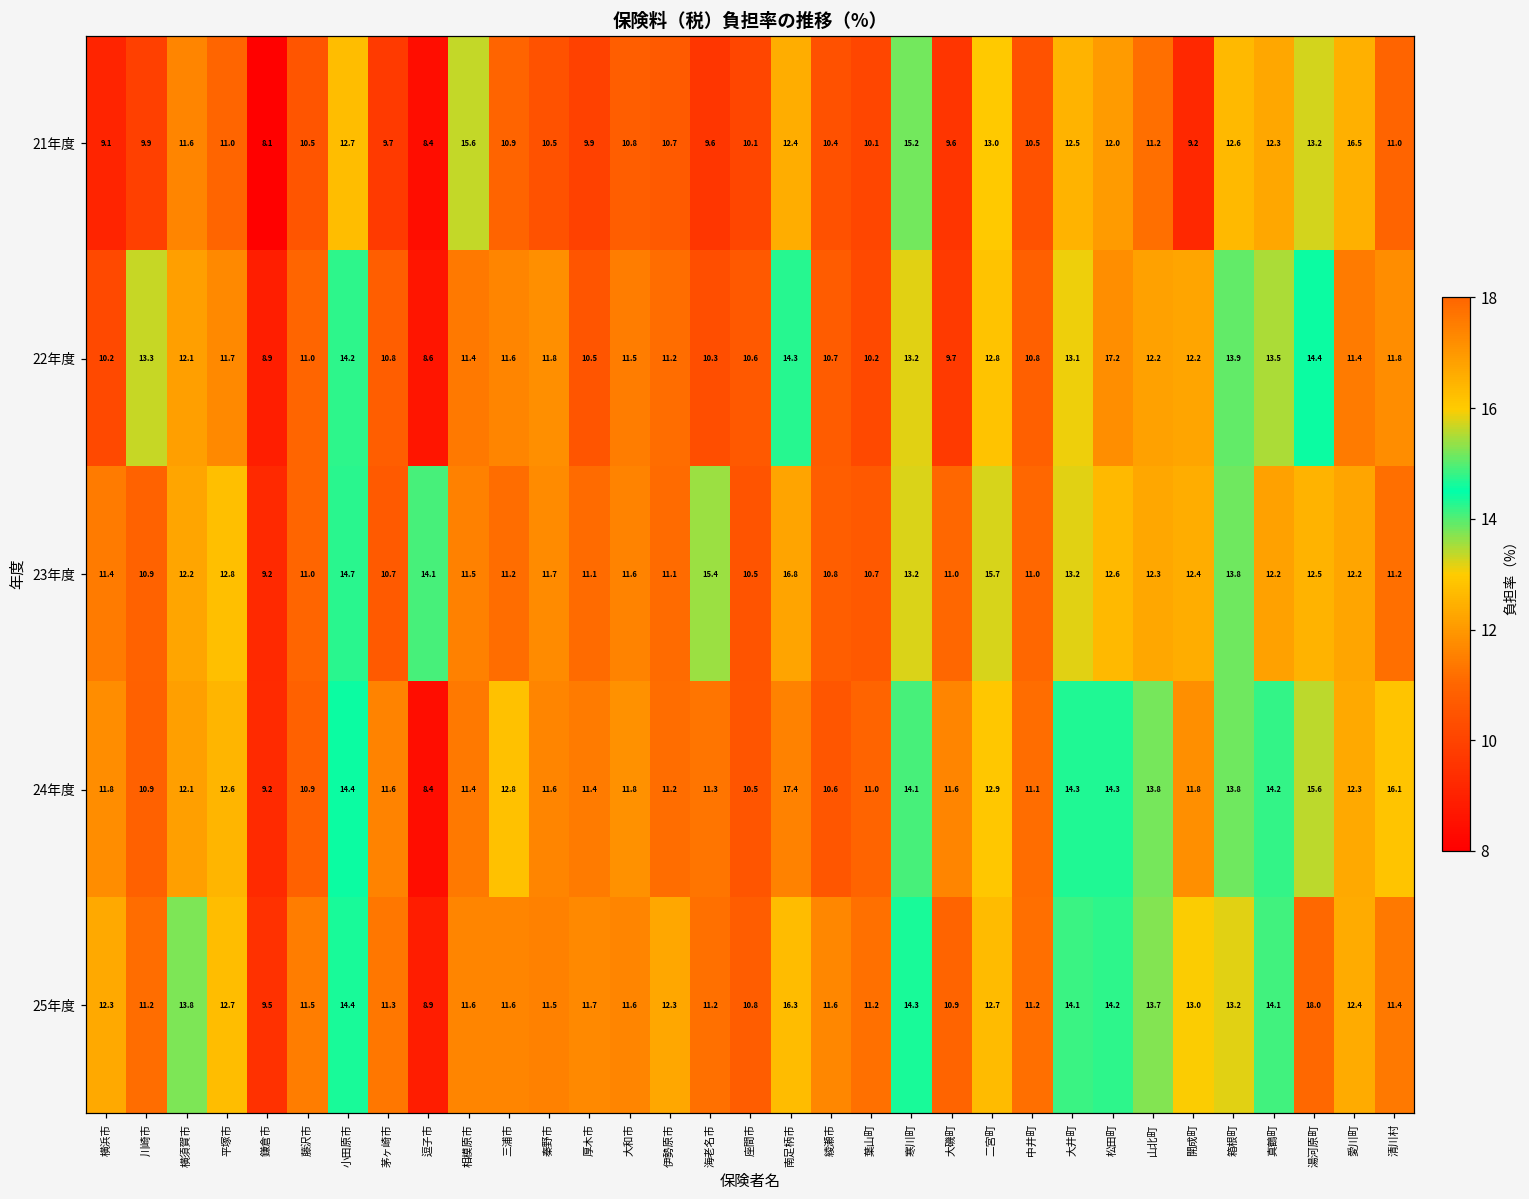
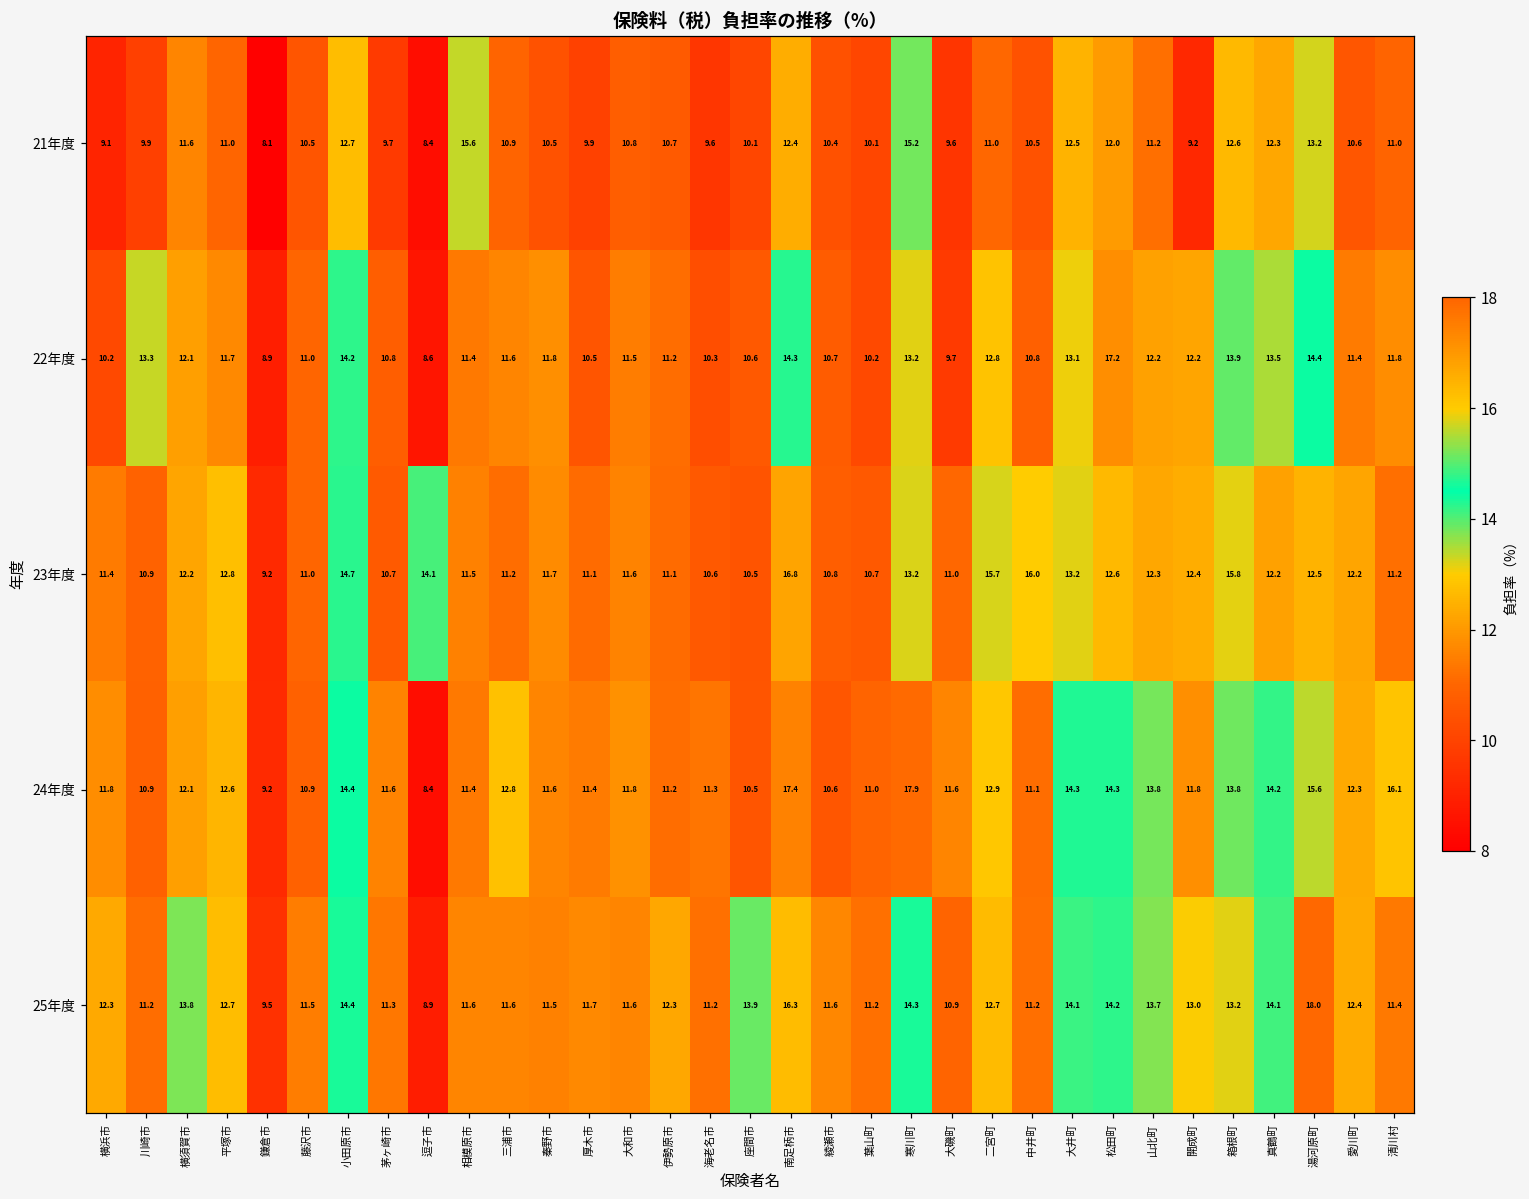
21年度, 二宮町: 13.0 -> 11.0
21年度, 愛川町: 16.5 -> 10.6
23年度, 海老名市: 15.4 -> 10.6
23年度, 中井町: 11.0 -> 16.0
23年度, 箱根町: 13.8 -> 15.8
24年度, 寒川町: 14.1 -> 17.9
25年度, 座間市: 10.8 -> 13.9
